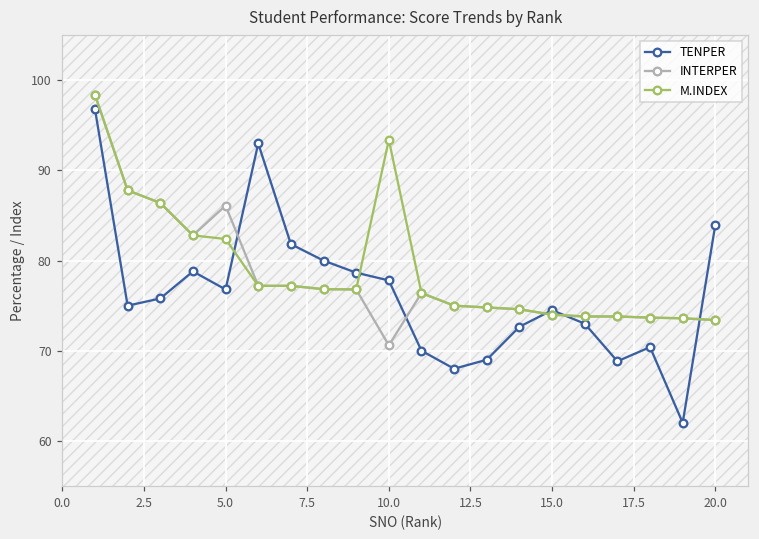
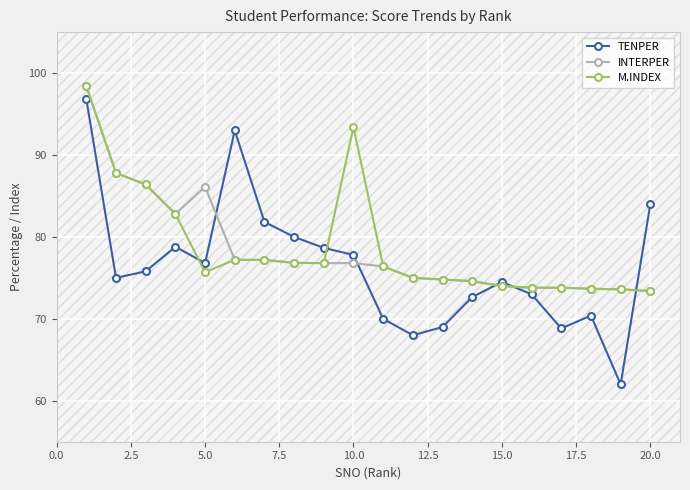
M.INDEX, 5.0: 82 -> 76
INTERPER, 10.0: 71 -> 77
